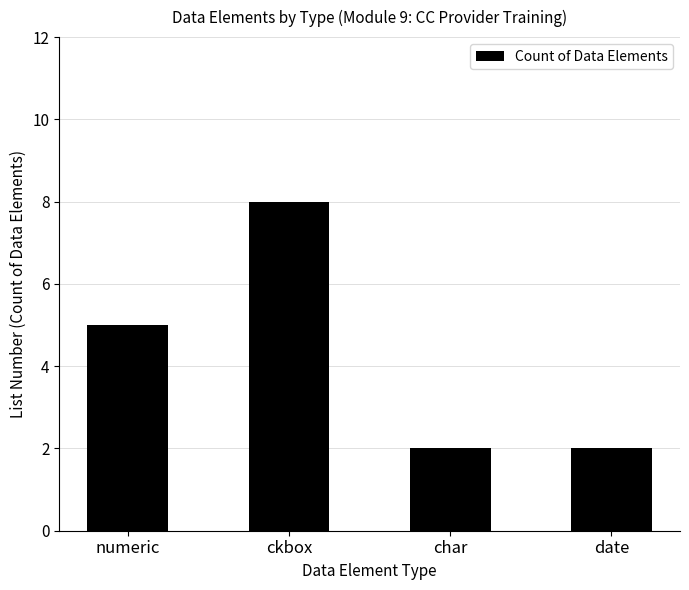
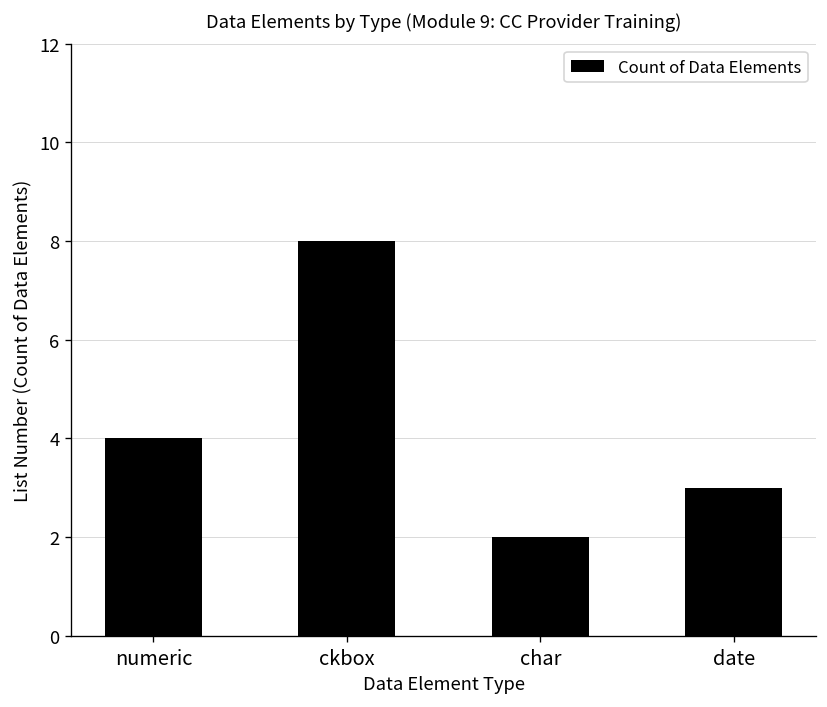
numeric: 5 -> 4
date: 2 -> 3
